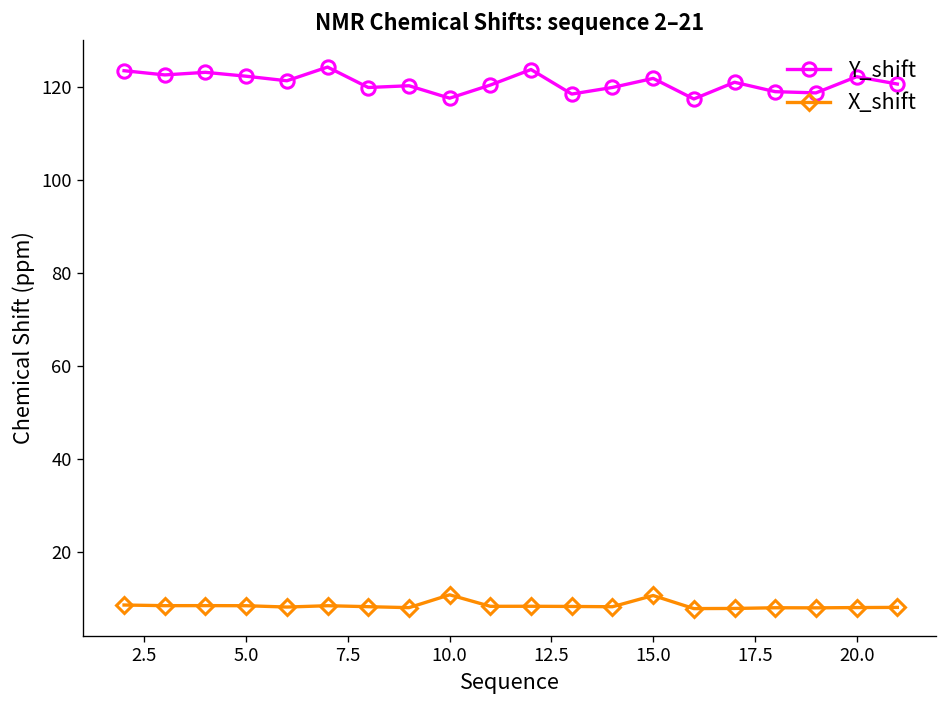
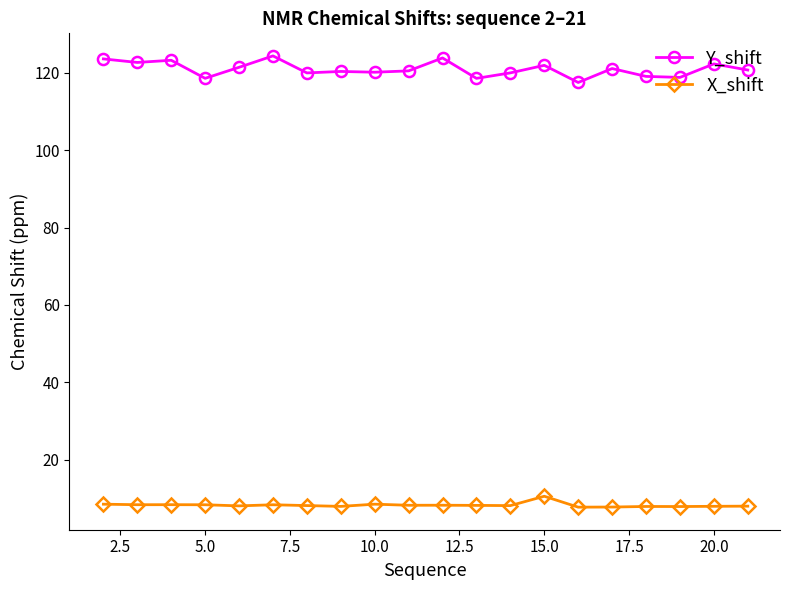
Y_shift, 5.0: 122 -> 119
Y_shift, 10.0: 118 -> 120
X_shift, 10.0: 11 -> 9
